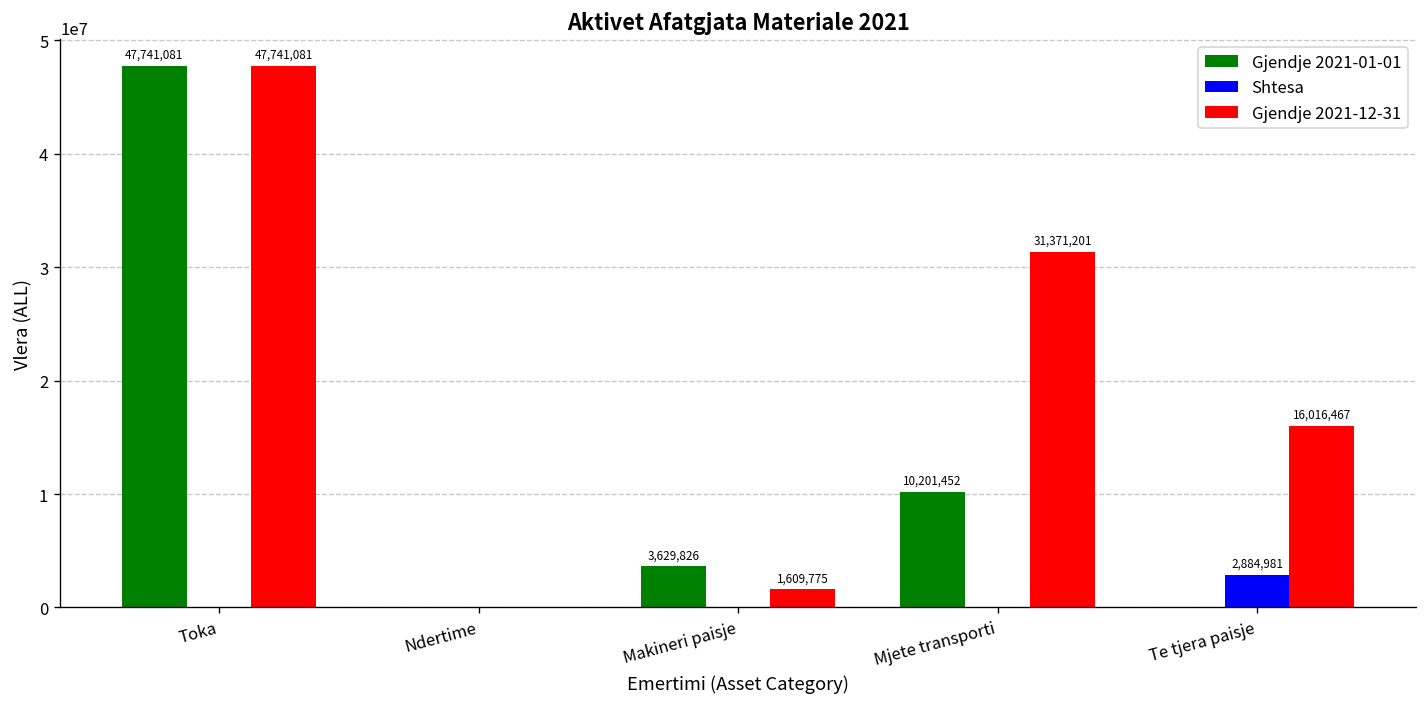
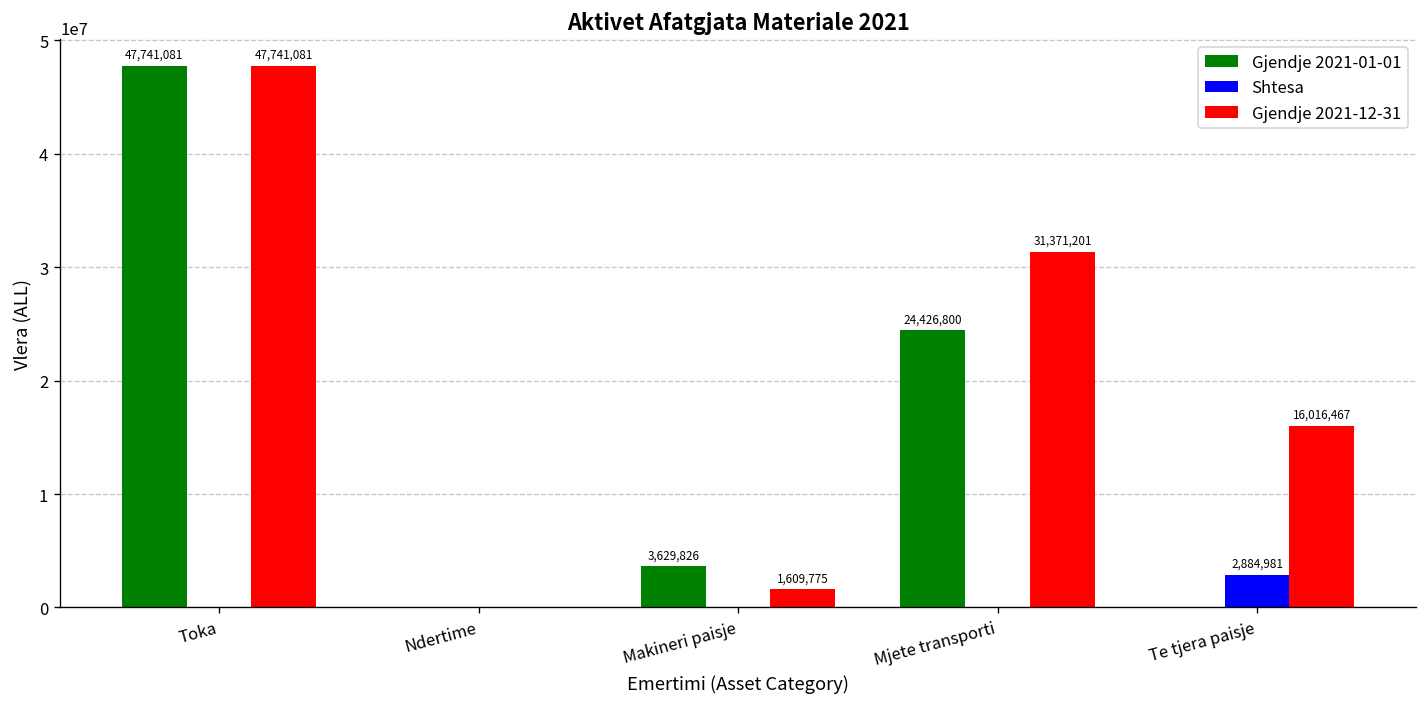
Gjendje 2021-01-01, Mjete transporti: 10,201,452 -> 24,426,800
